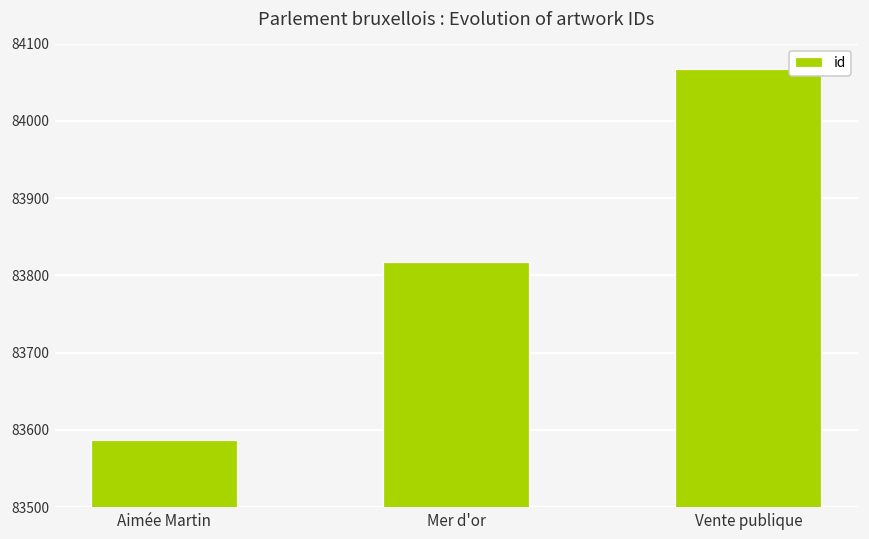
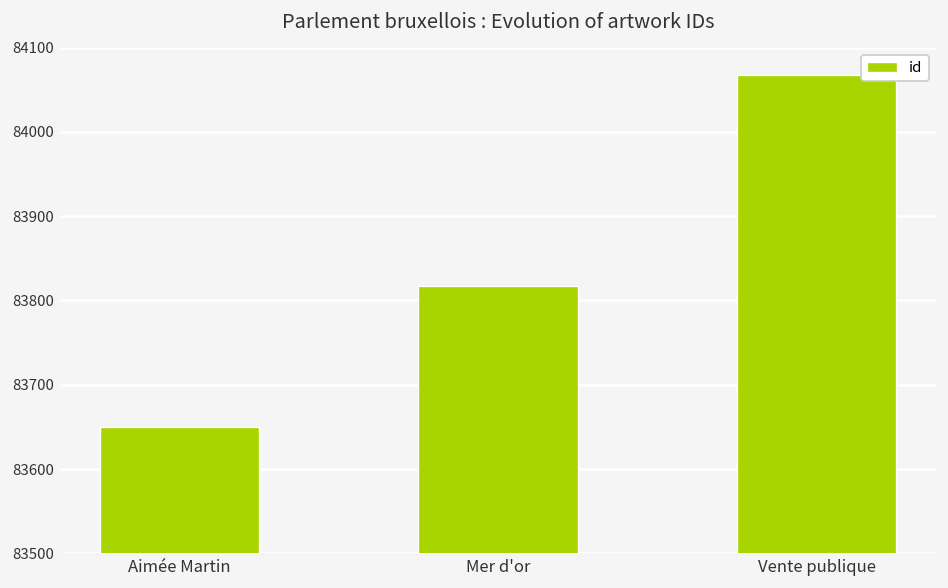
Aimée Martin: 83590 -> 83650
